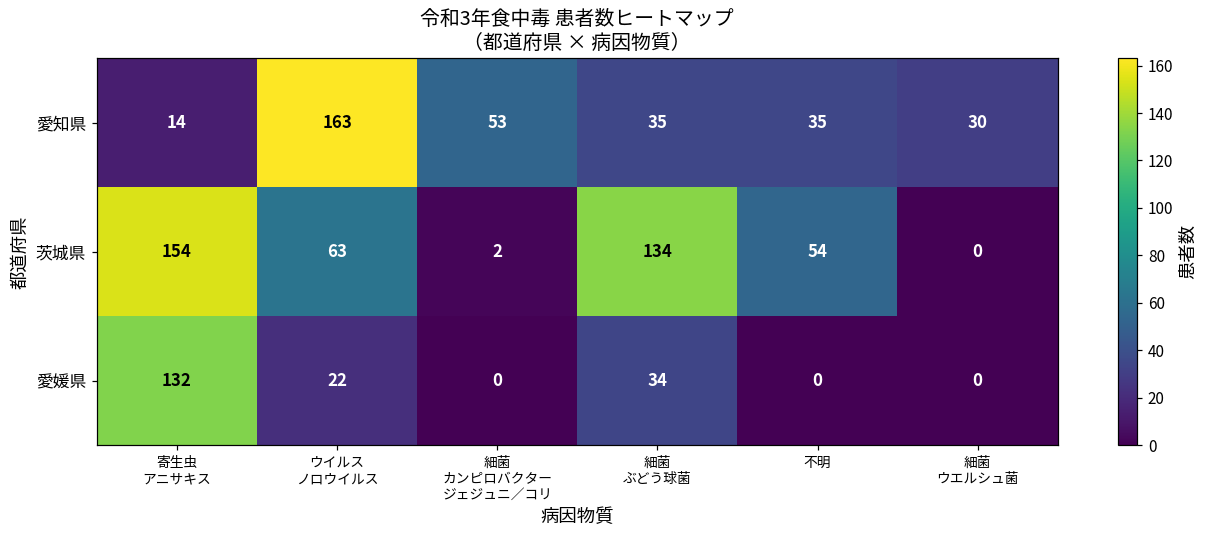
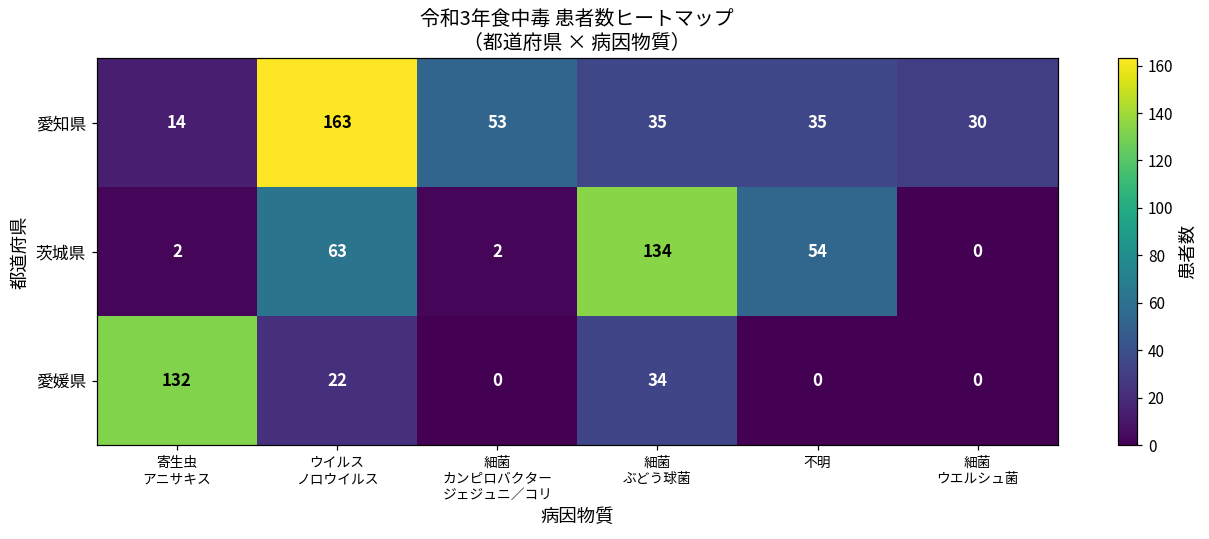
茨城県, 寄生虫 アニサキス: 154 -> 2
